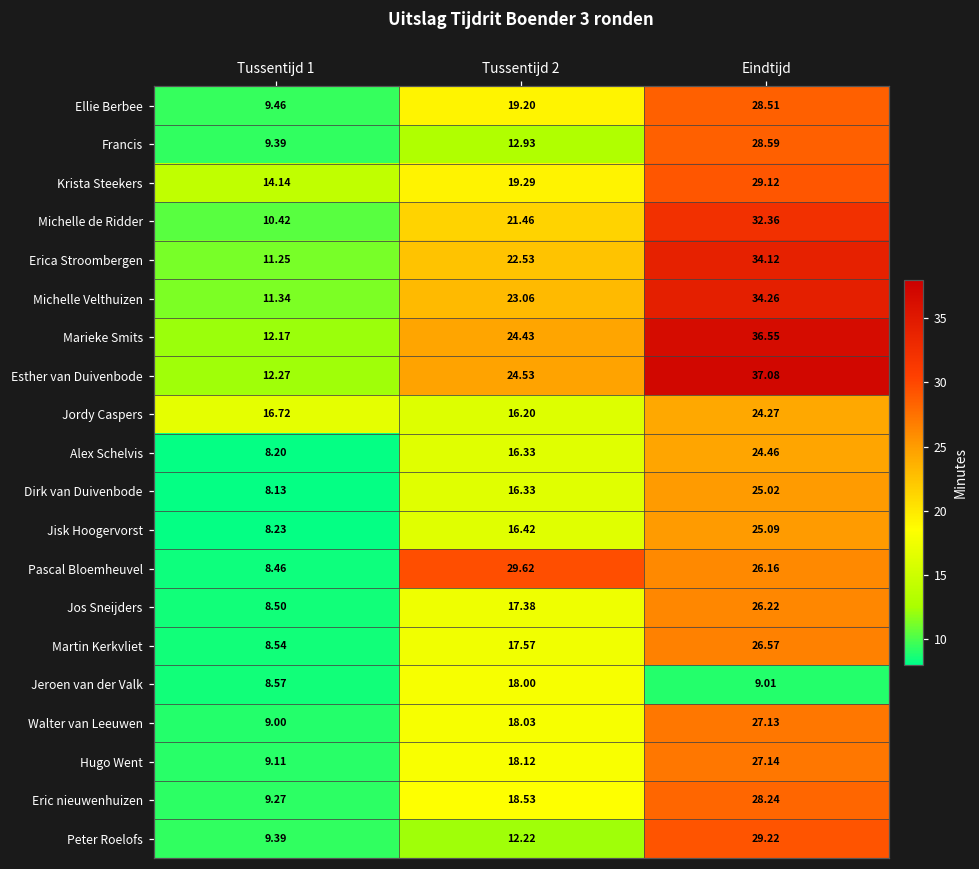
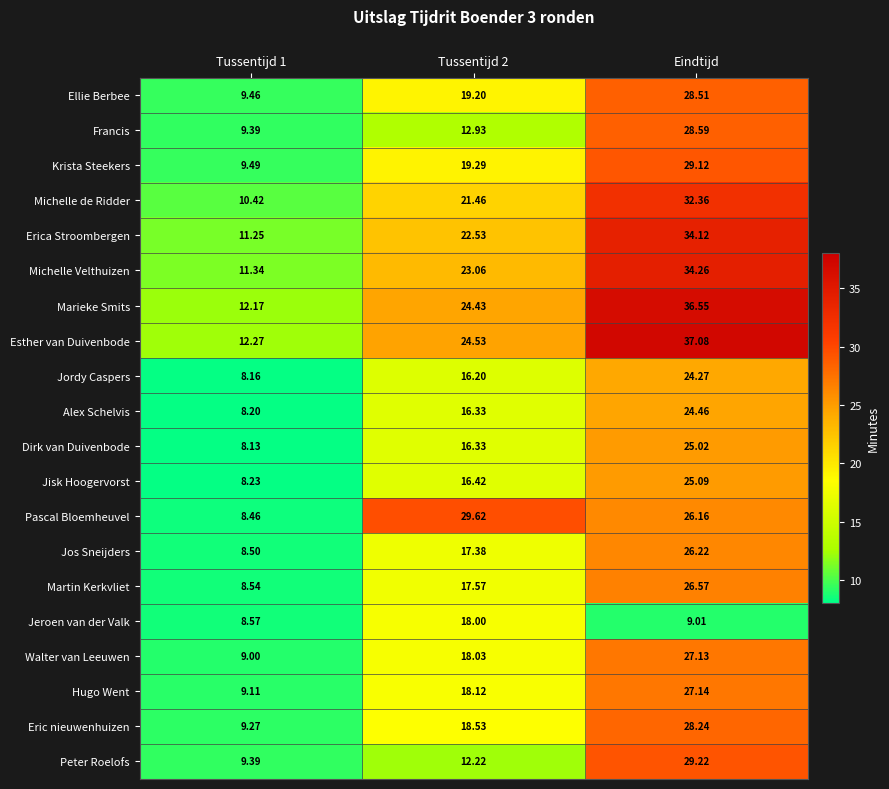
Krista Steekers, Tussentijd 1: 14.14 -> 9.49
Jordy Caspers, Tussentijd 1: 16.72 -> 8.16
